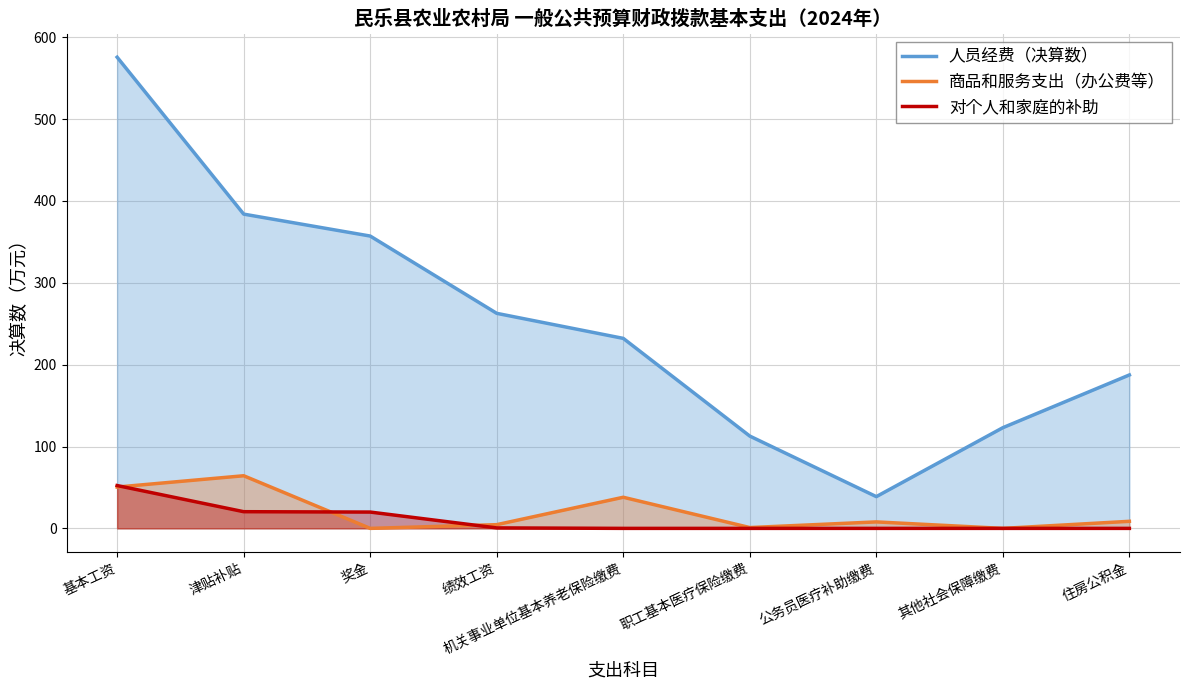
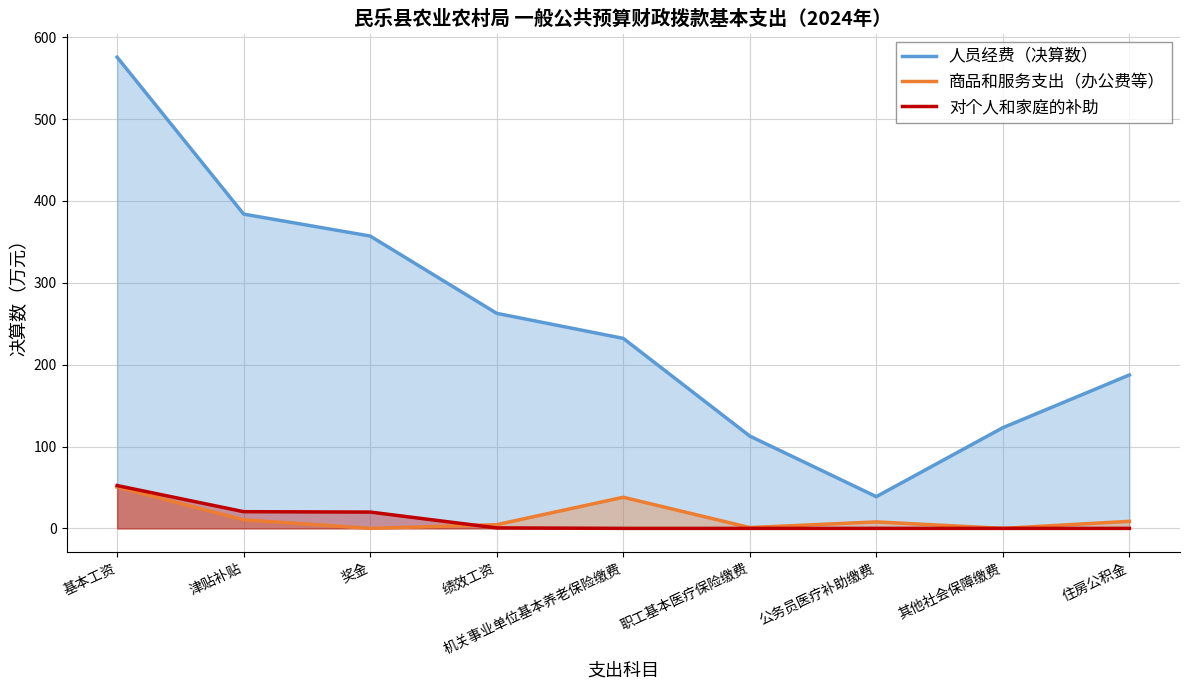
商品和服务支出（办公费等）, 津贴补贴: 60 -> 10
